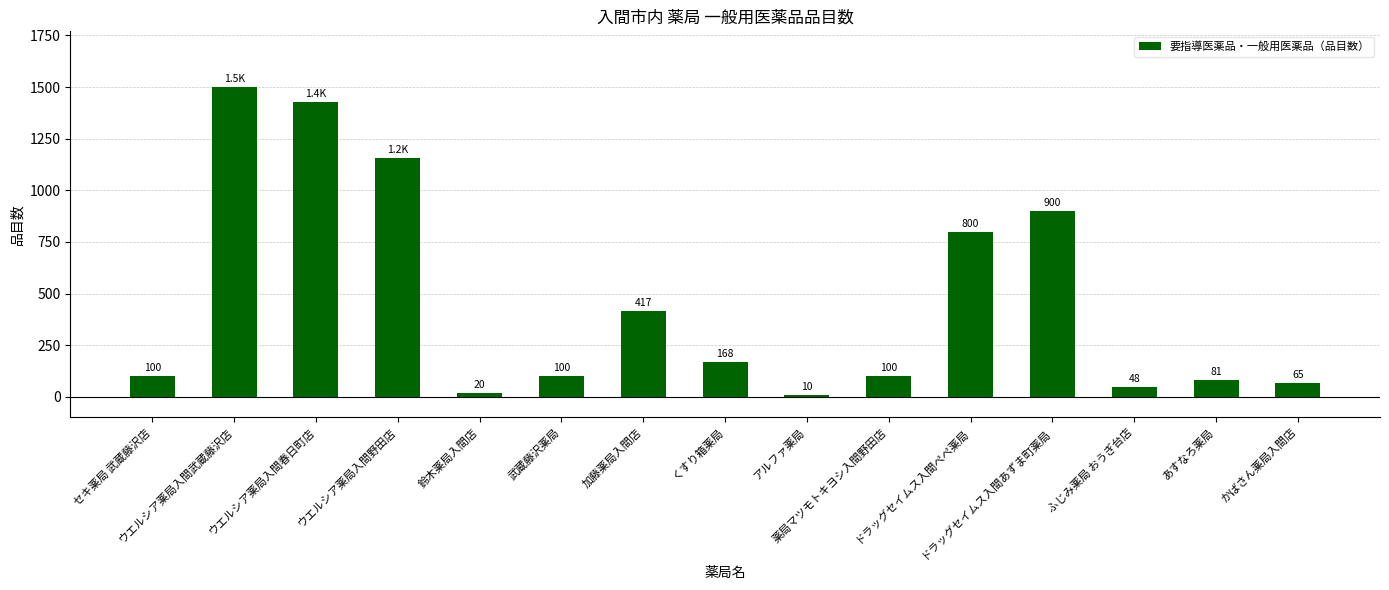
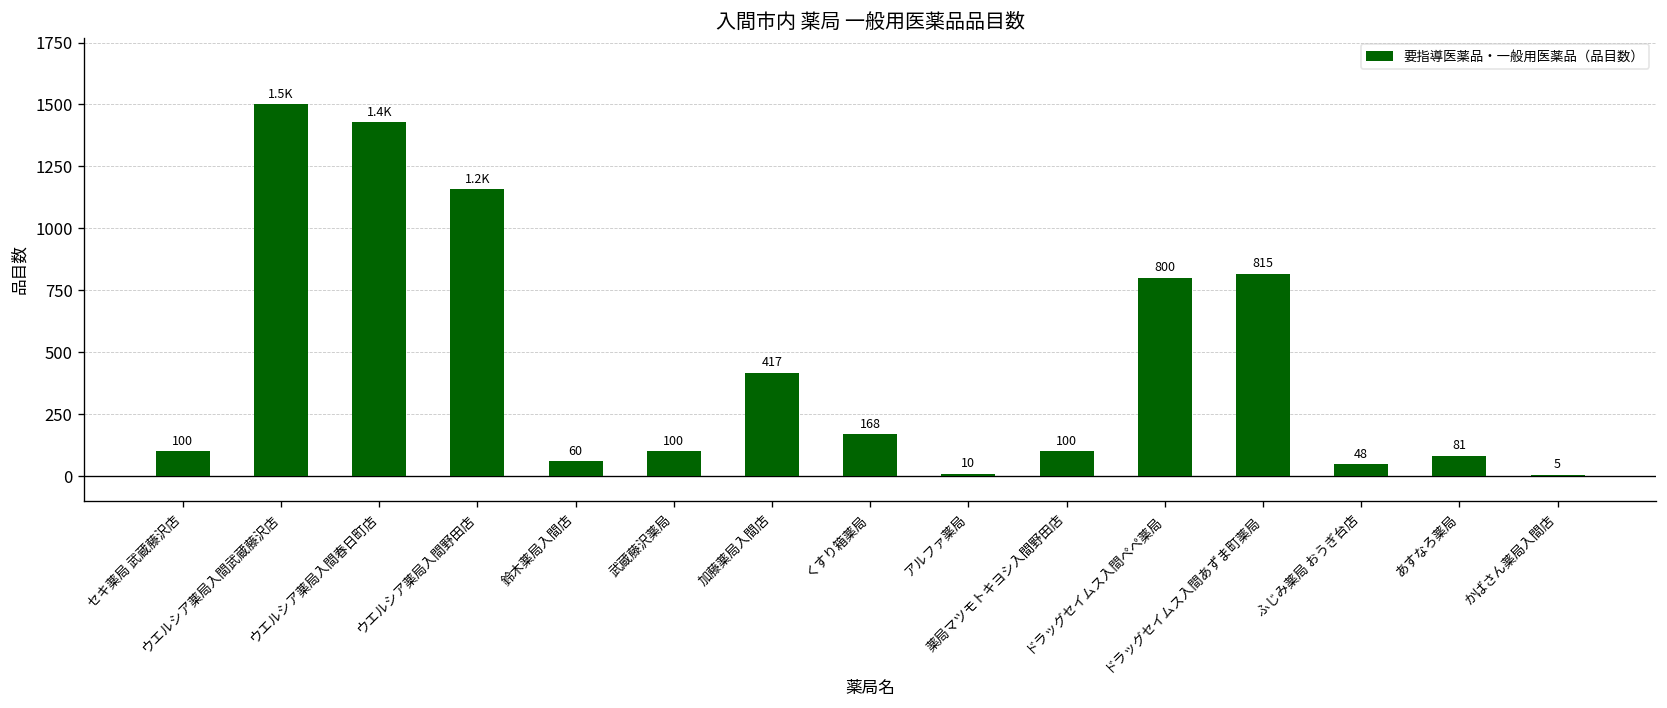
鈴木薬局入間店: 20 -> 60
ドラッグセイムス入間あずま町薬局: 900 -> 815
かばさん薬局入間店: 65 -> 5
